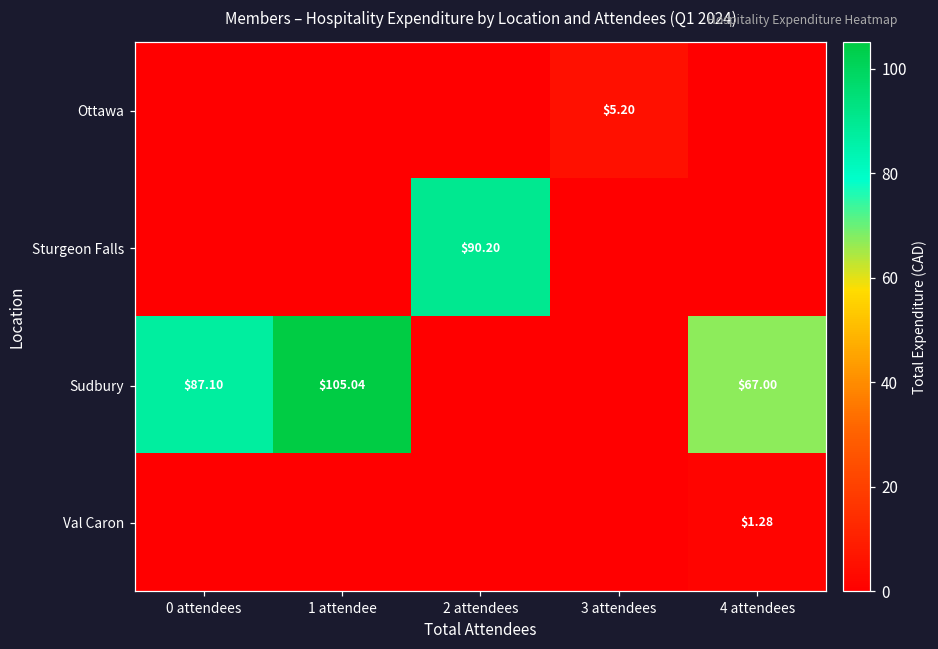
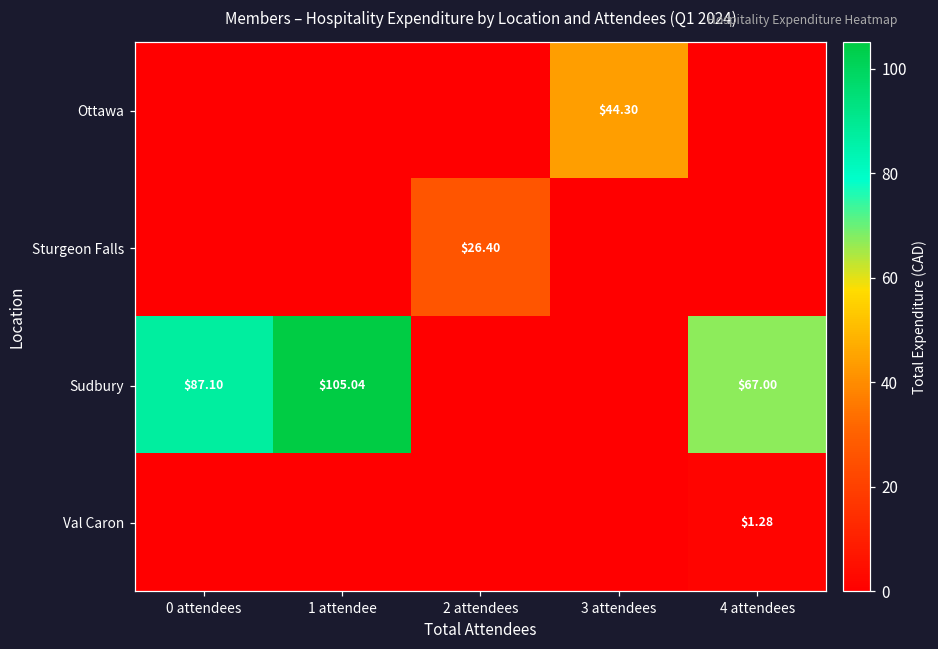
Ottawa, 3 attendees: $5.20 -> $44.30
Sturgeon Falls, 2 attendees: $90.20 -> $26.40
